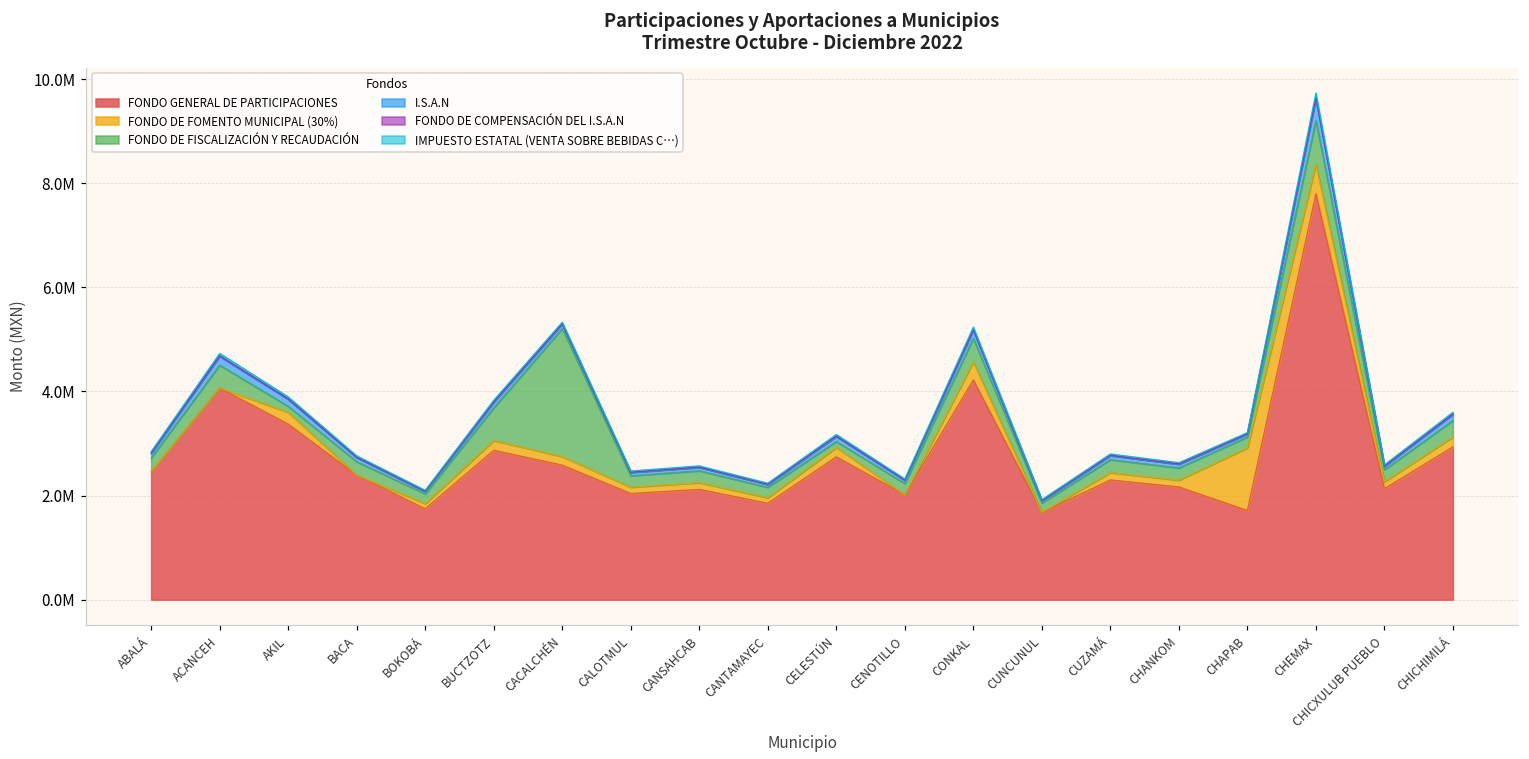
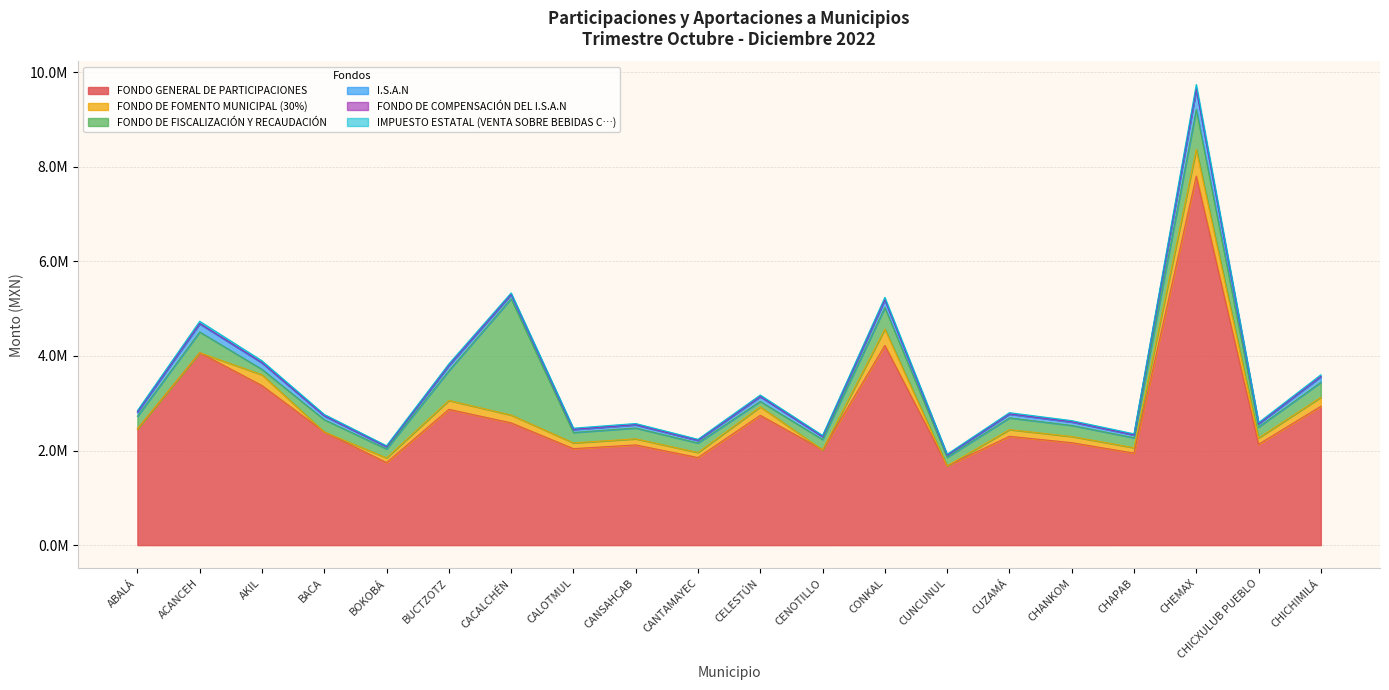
FONDO GENERAL DE PARTICIPACIONES, CHAPAB: 1700000 -> 1900000
FONDO DE FOMENTO MUNICIPAL (30%), CHAPAB: 1200000 -> 100000
